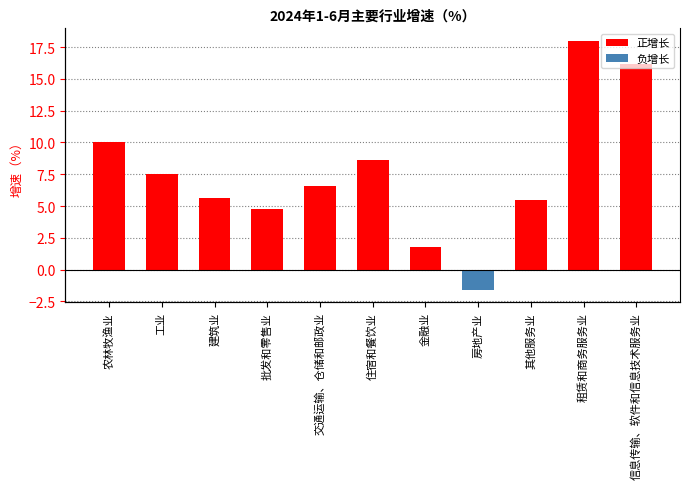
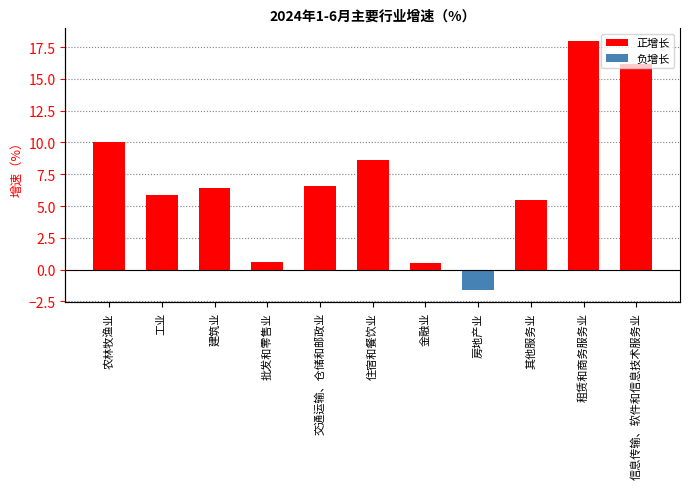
工业: 7.5 -> 5.9
建筑业: 5.6 -> 6.4
批发和零售业: 4.8 -> 0.6
金融业: 1.8 -> 0.5
